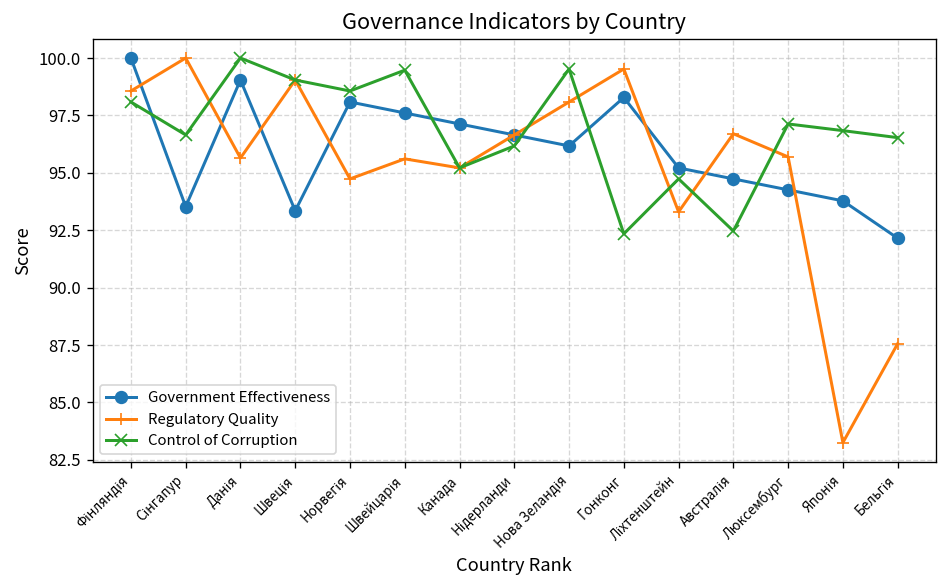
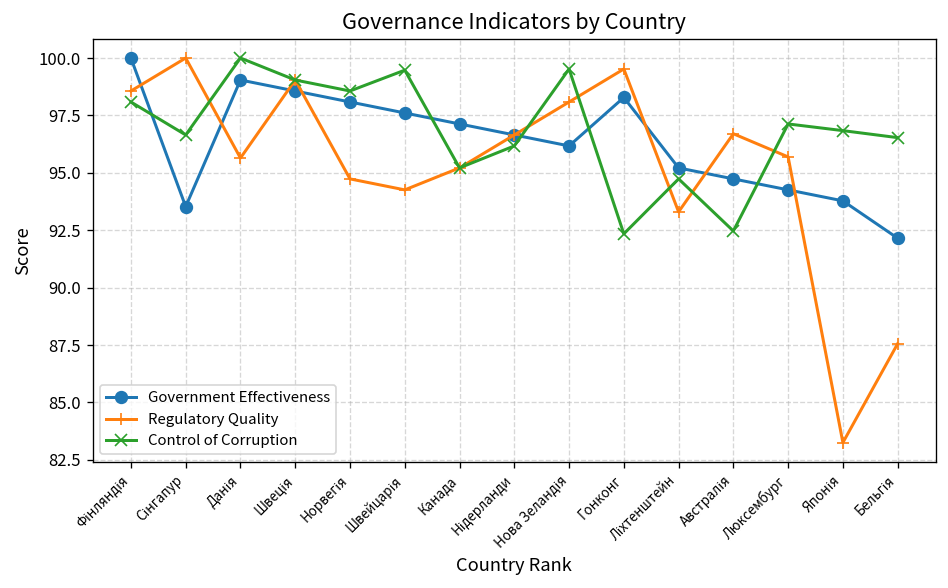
Government Effectiveness, Швеція: 93.3 -> 98.6
Regulatory Quality, Швейцарія: 95.6 -> 94.3
